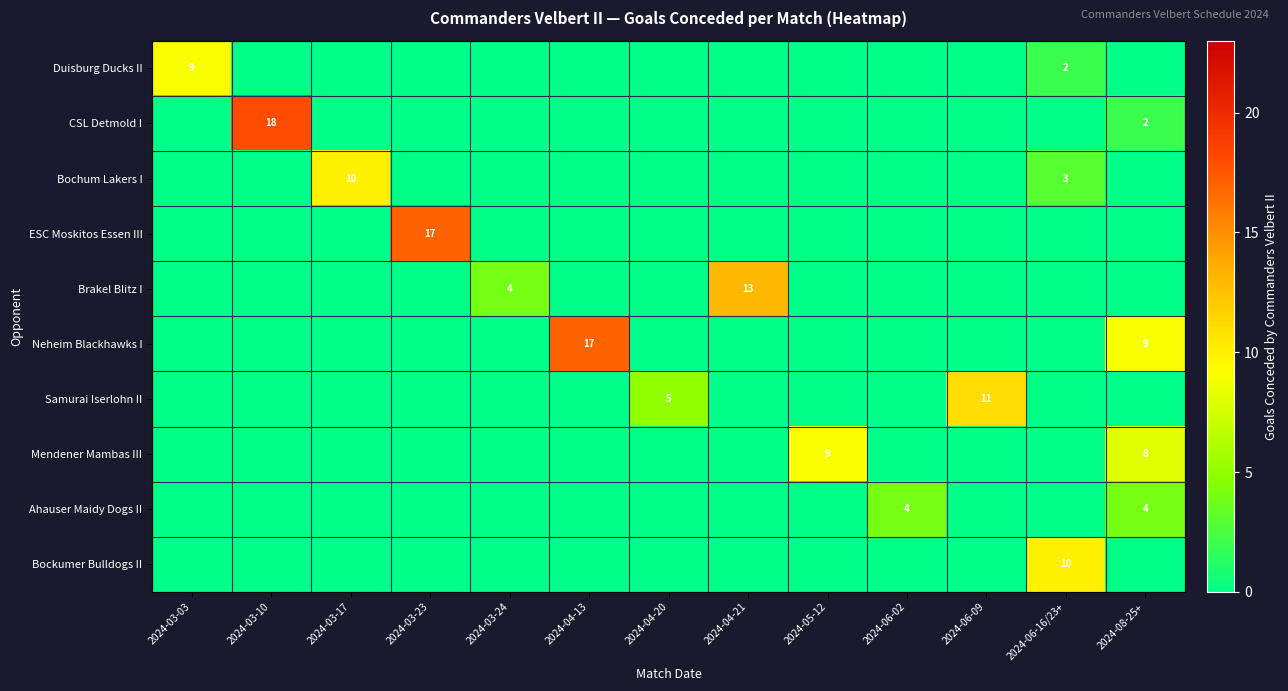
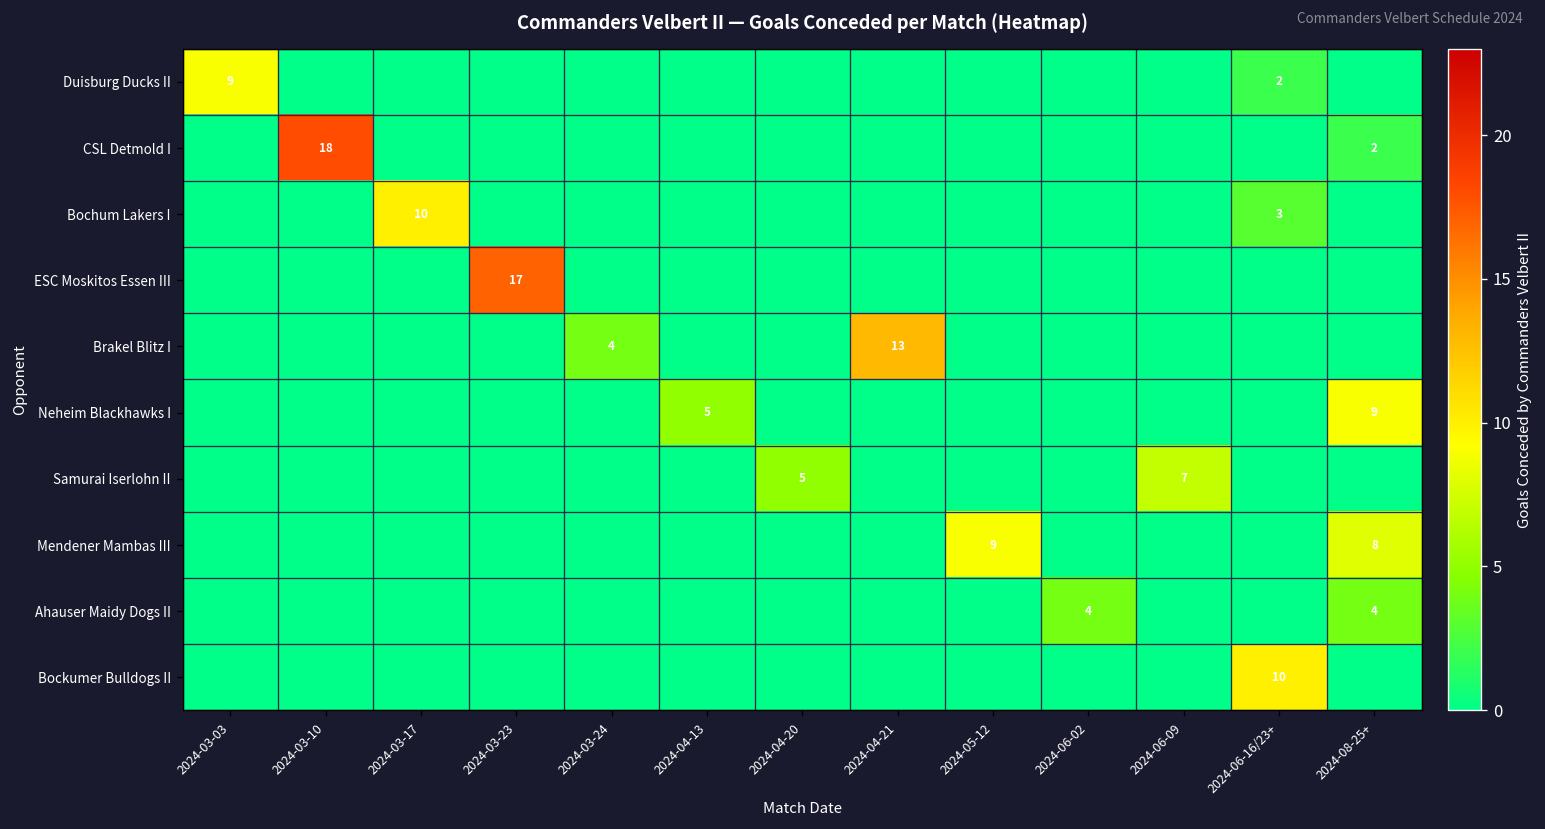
Neheim Blackhawks I, 2024-04-13: 17 -> 5
Samurai Iserlohn II, 2024-06-09: 11 -> 7
